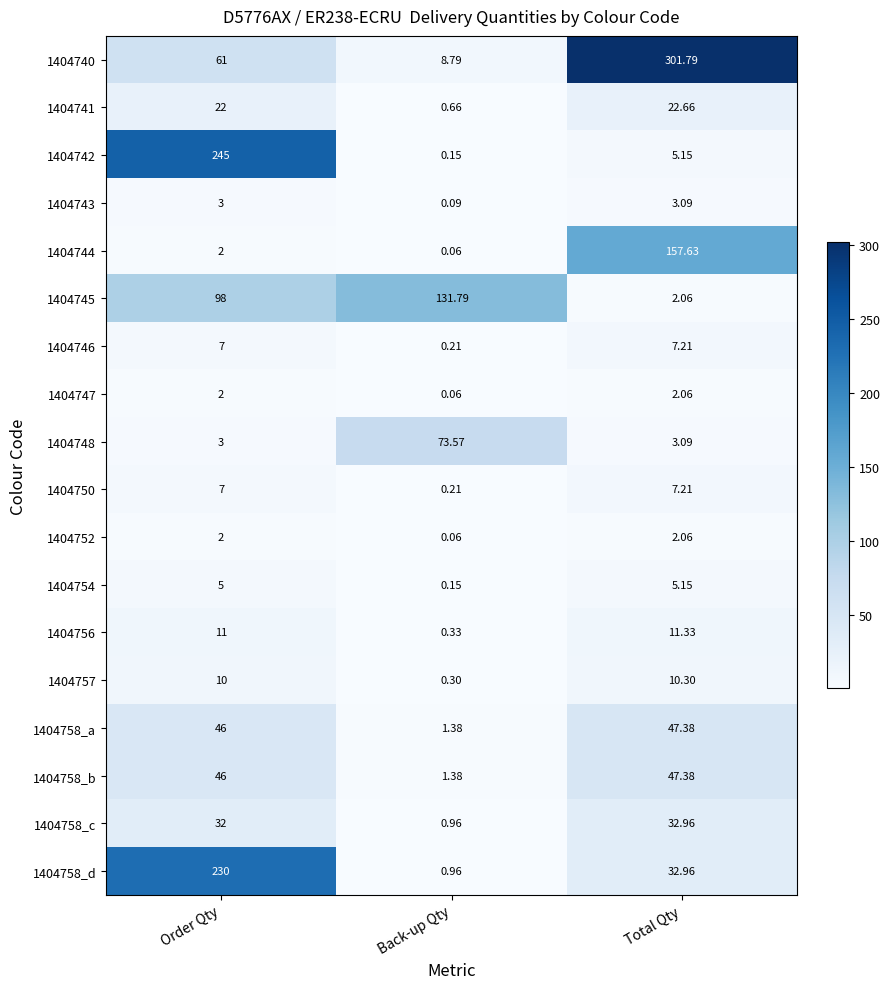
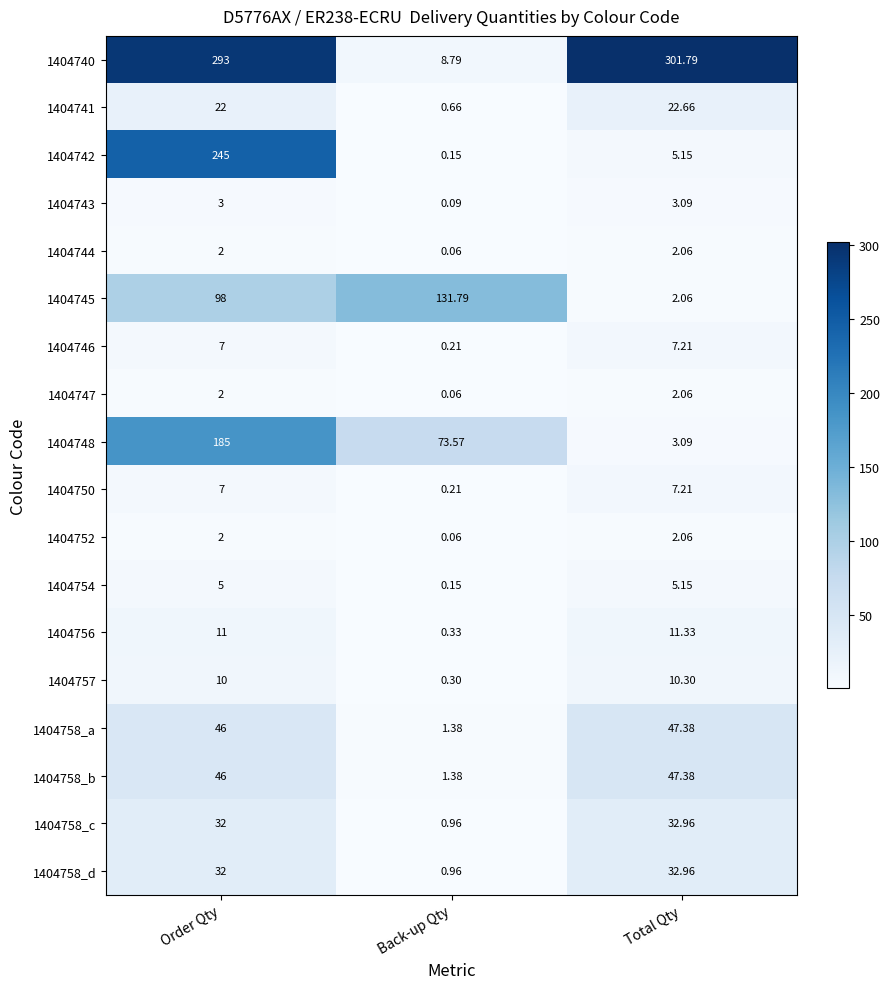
1404740, Order Qty: 61 -> 293
1404744, Total Qty: 157.63 -> 2.06
1404748, Order Qty: 3 -> 185
1404758_d, Order Qty: 230 -> 32
